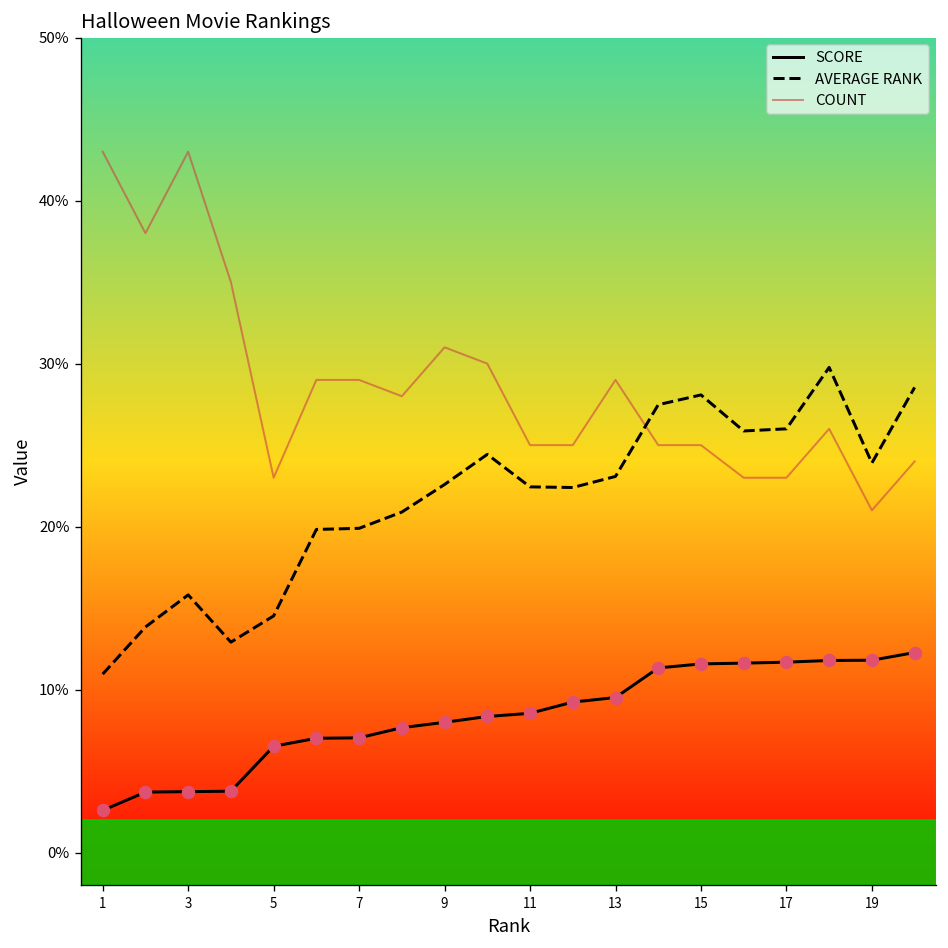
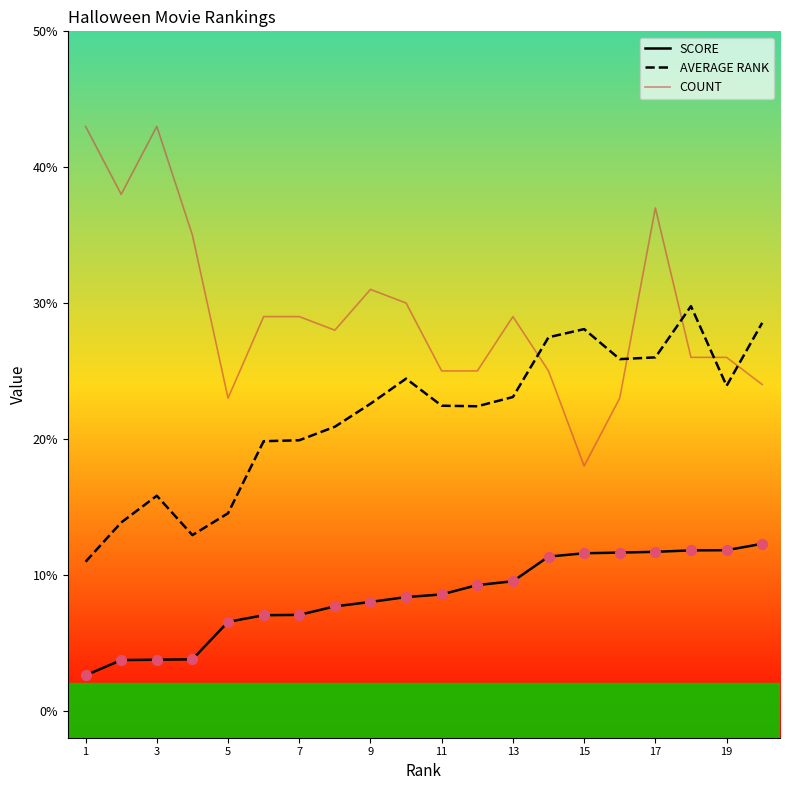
COUNT, 15: 25% -> 18%
COUNT, 17: 23% -> 37%
COUNT, 19: 21% -> 26%
